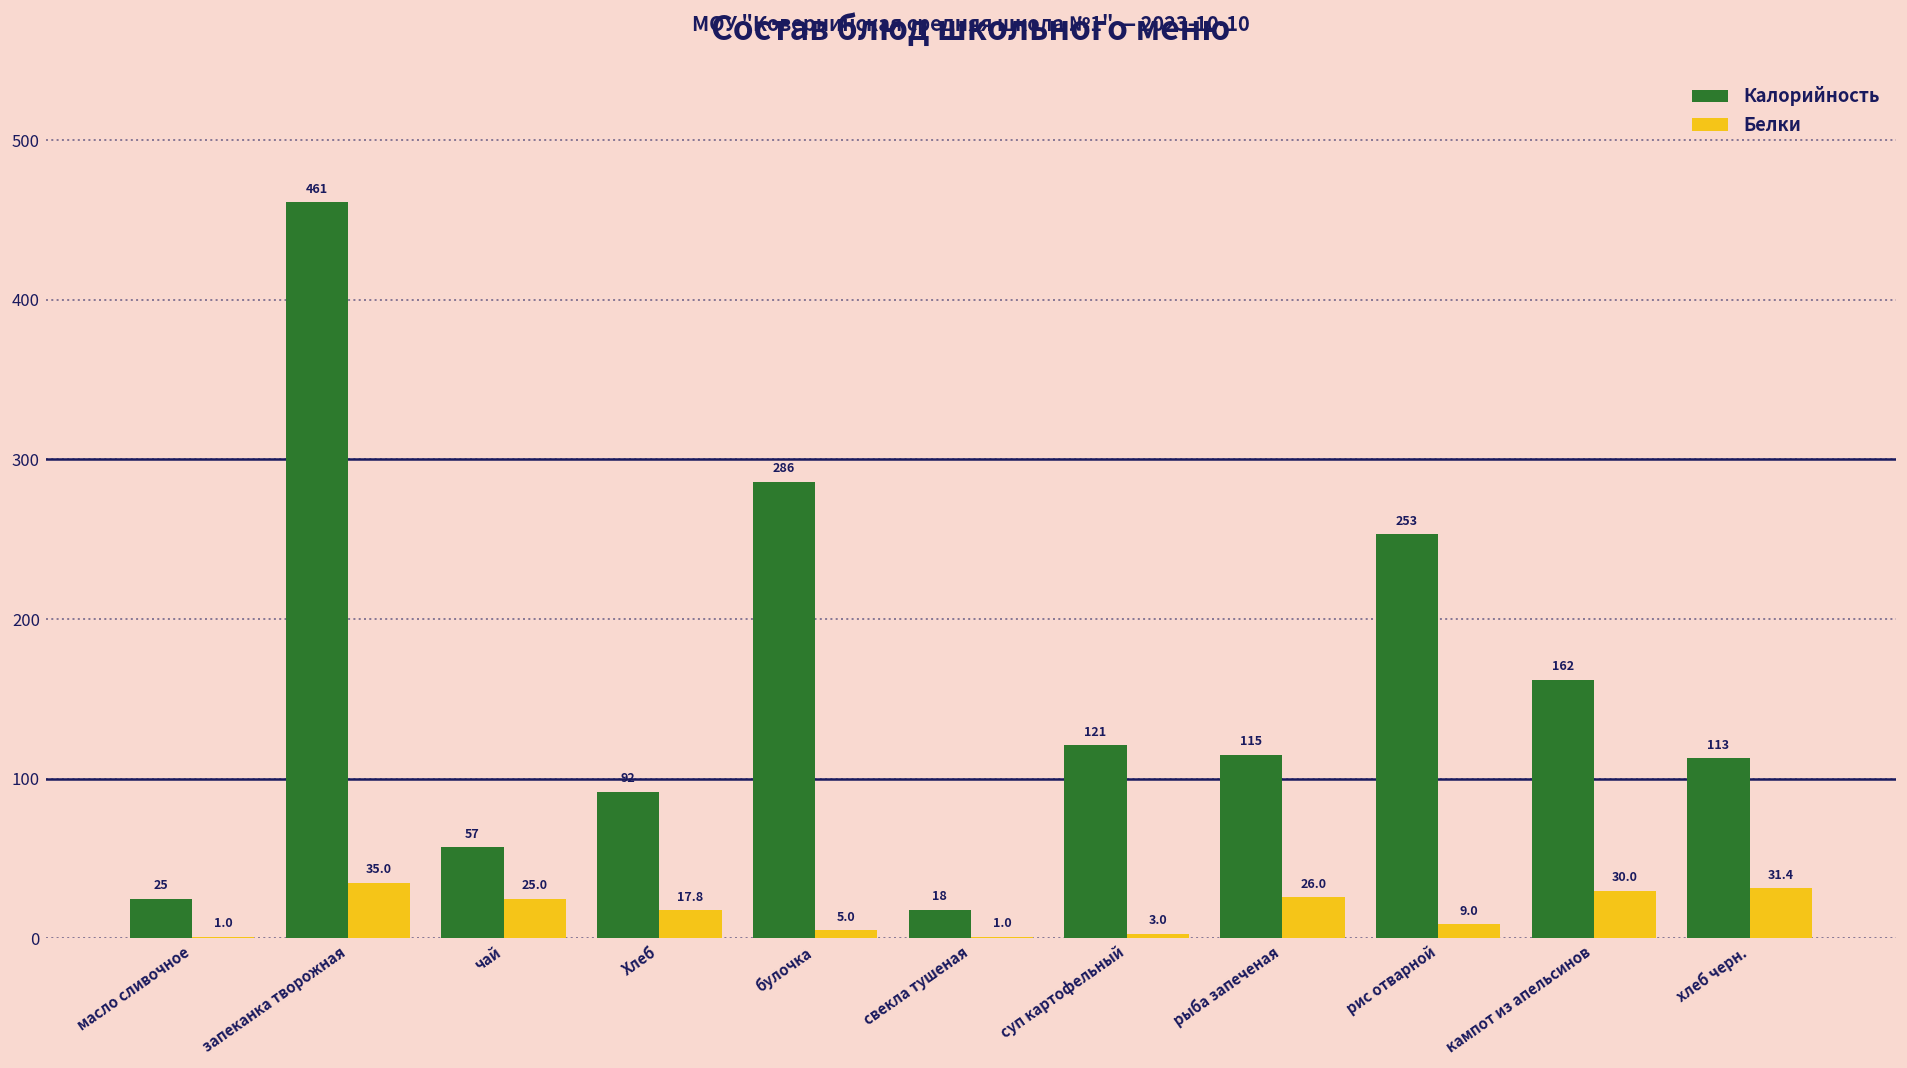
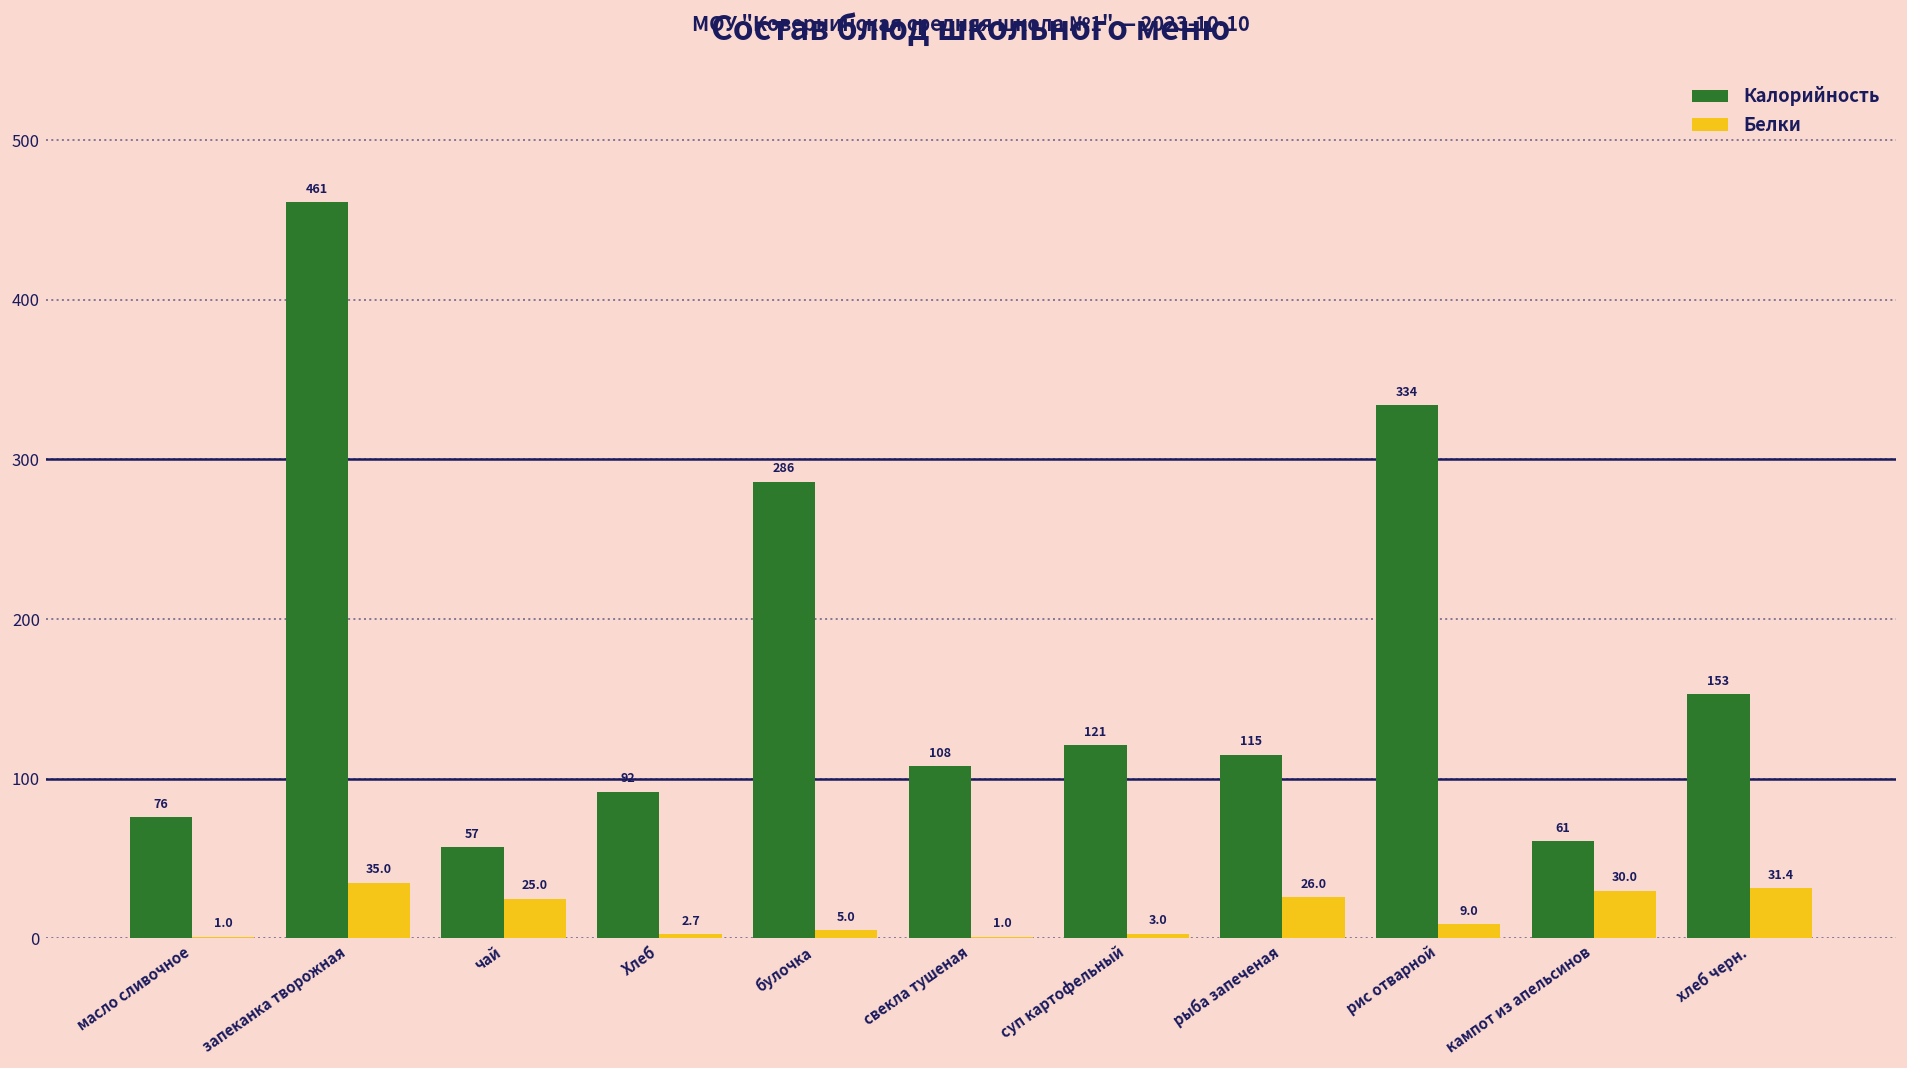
Калорийность, масло сливочное: 25 -> 76
Белки, Хлеб: 17.8 -> 2.7
Калорийность, свекла тушеная: 18 -> 108
Калорийность, рис отварной: 253 -> 334
Калорийность, кампот из апельсинов: 162 -> 61
Калорийность, хлеб черн.: 113 -> 153
